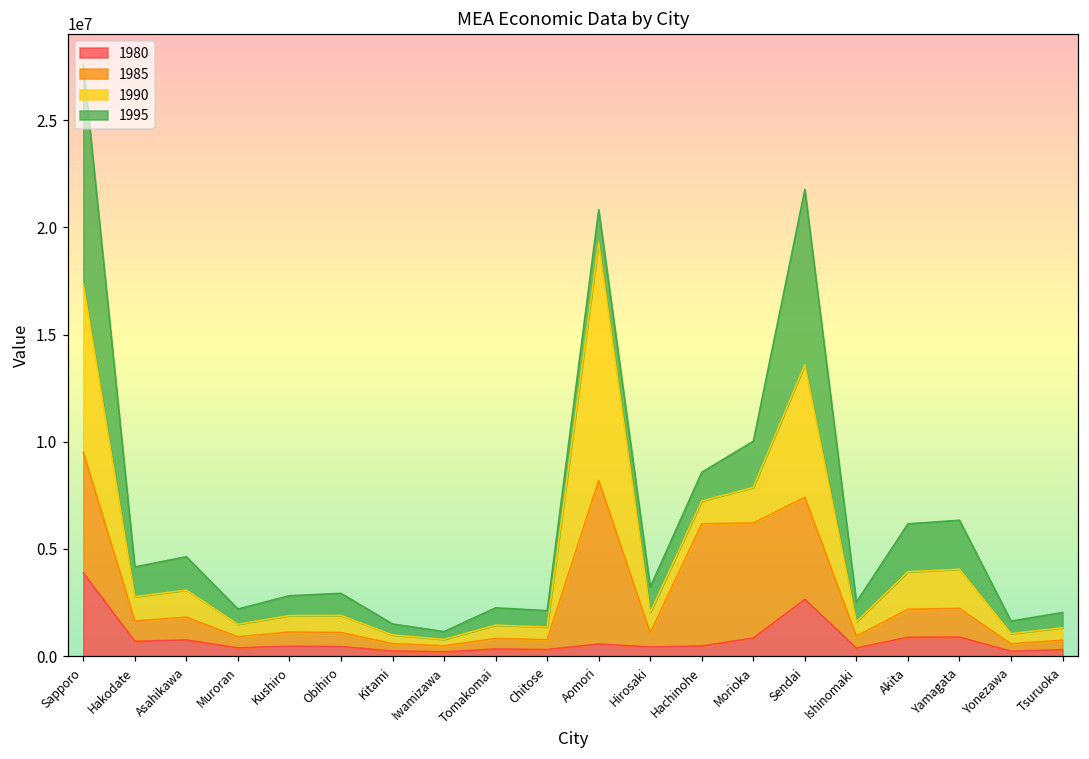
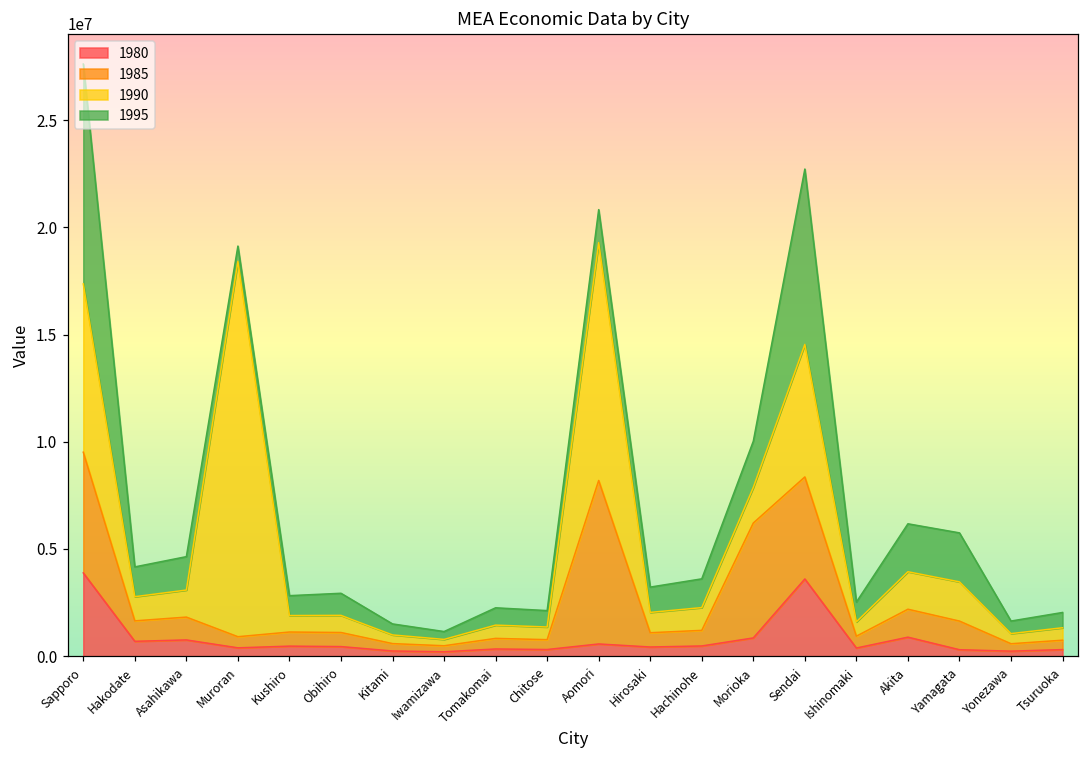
1990, Muroran: 600000 -> 17500000
1985, Hachinohe: 5700000 -> 700000
1980, Sendai: 2700000 -> 3600000
1980, Yamagata: 900000 -> 300000
